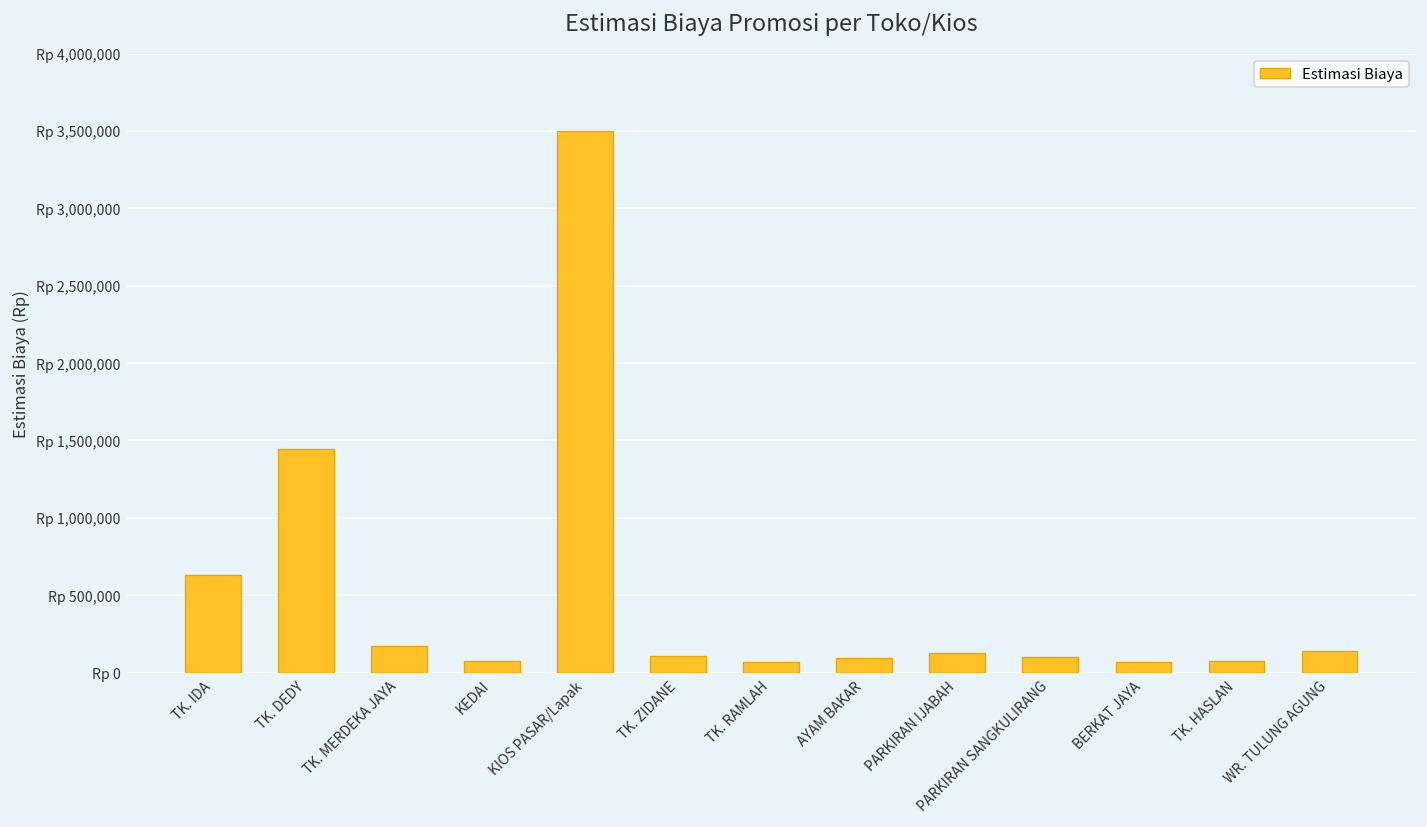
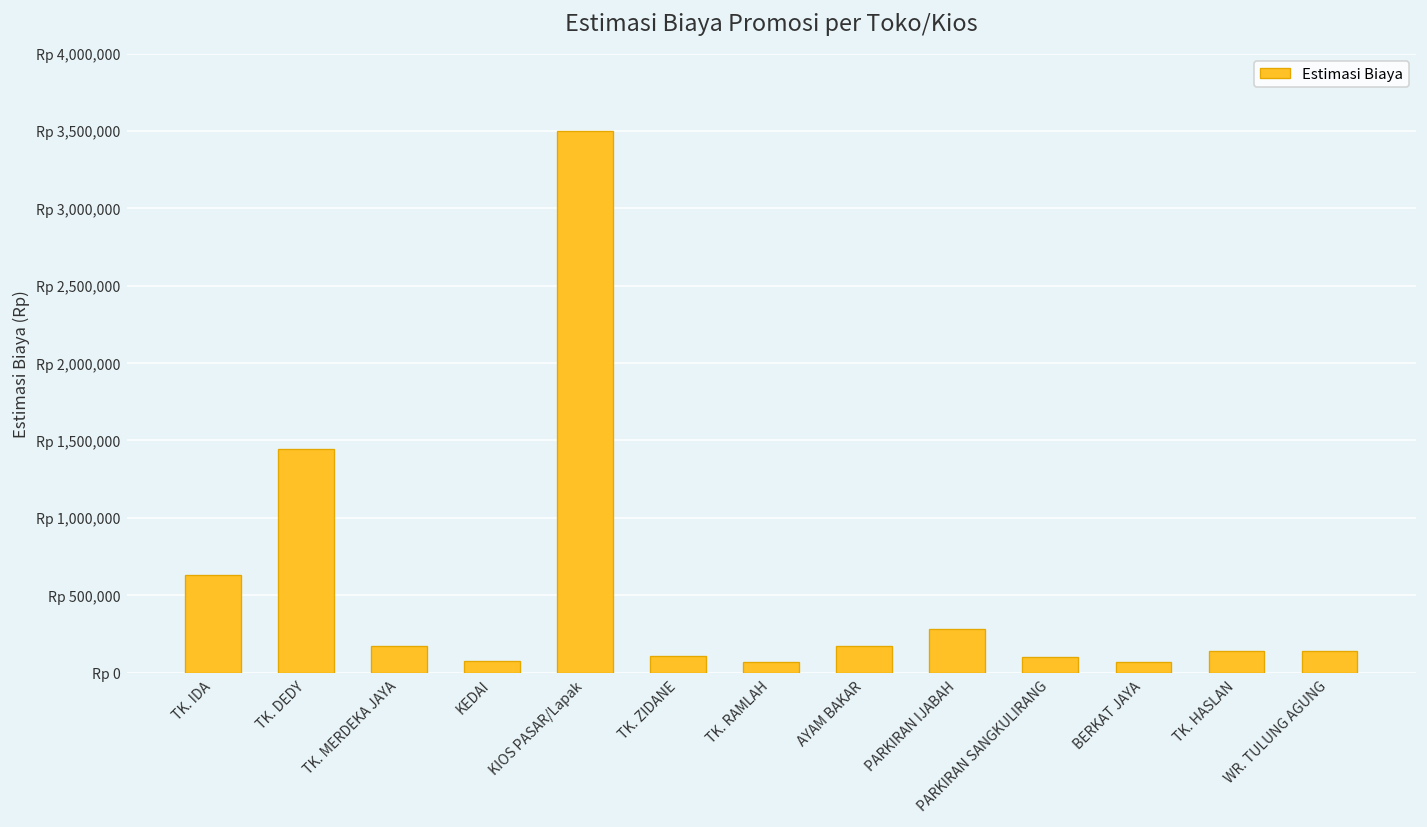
AYAM BAKAR: Rp 90,000 -> Rp 180,000
PARKIRAN IJABAH: Rp 130,000 -> Rp 280,000
TK. HASLAN: Rp 70,000 -> Rp 140,000
